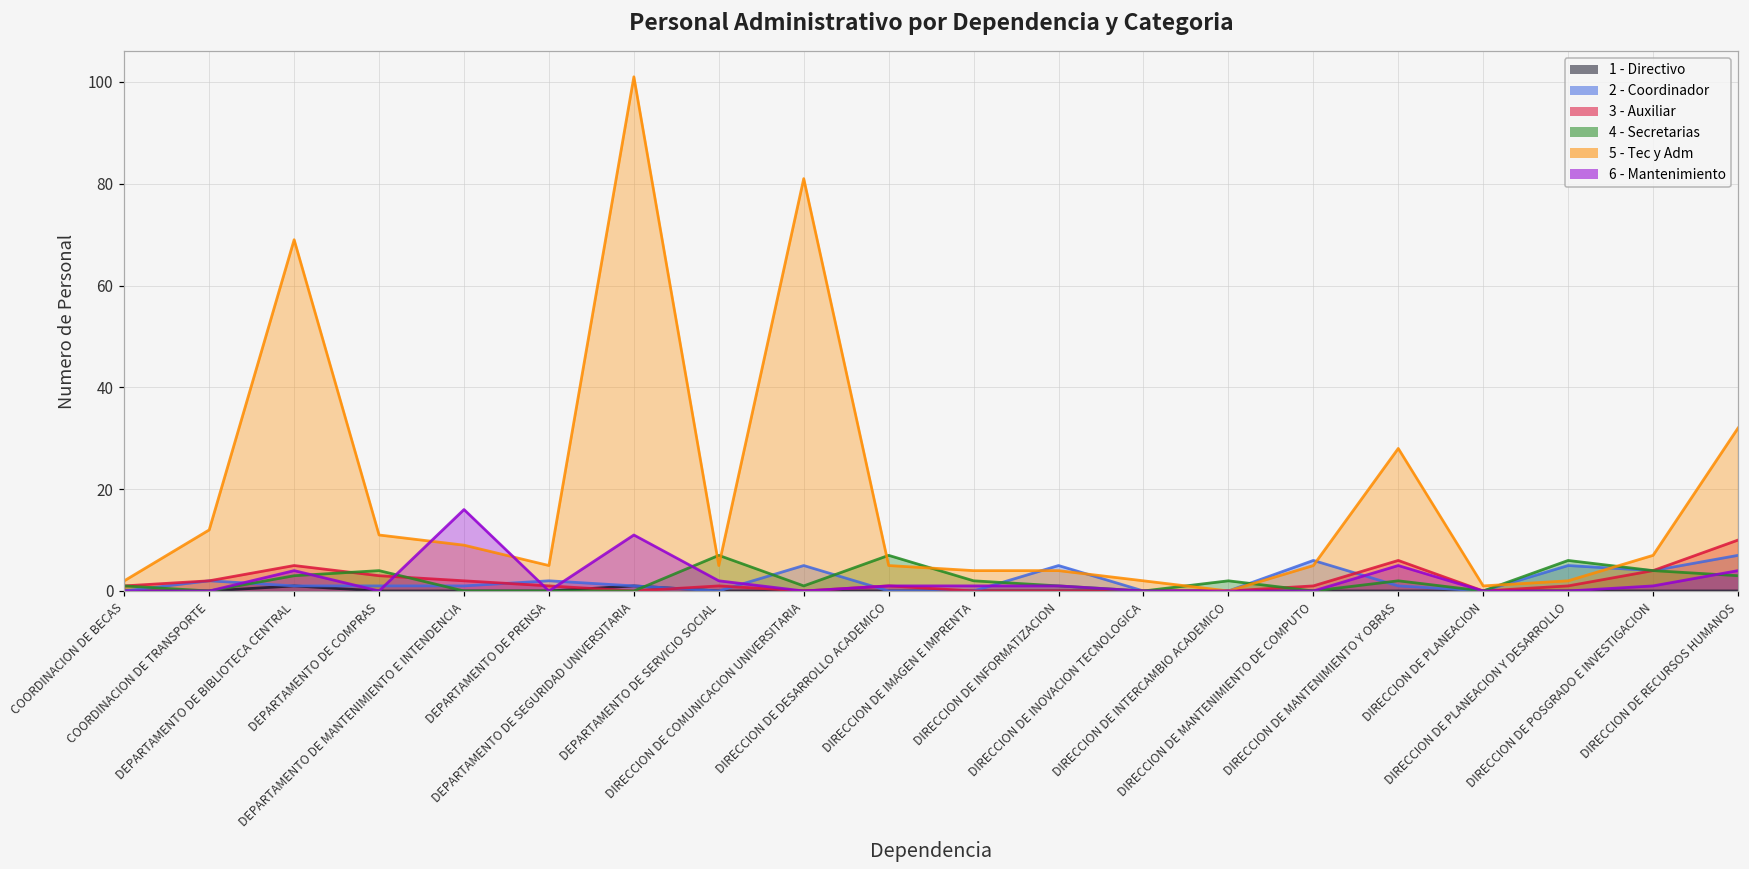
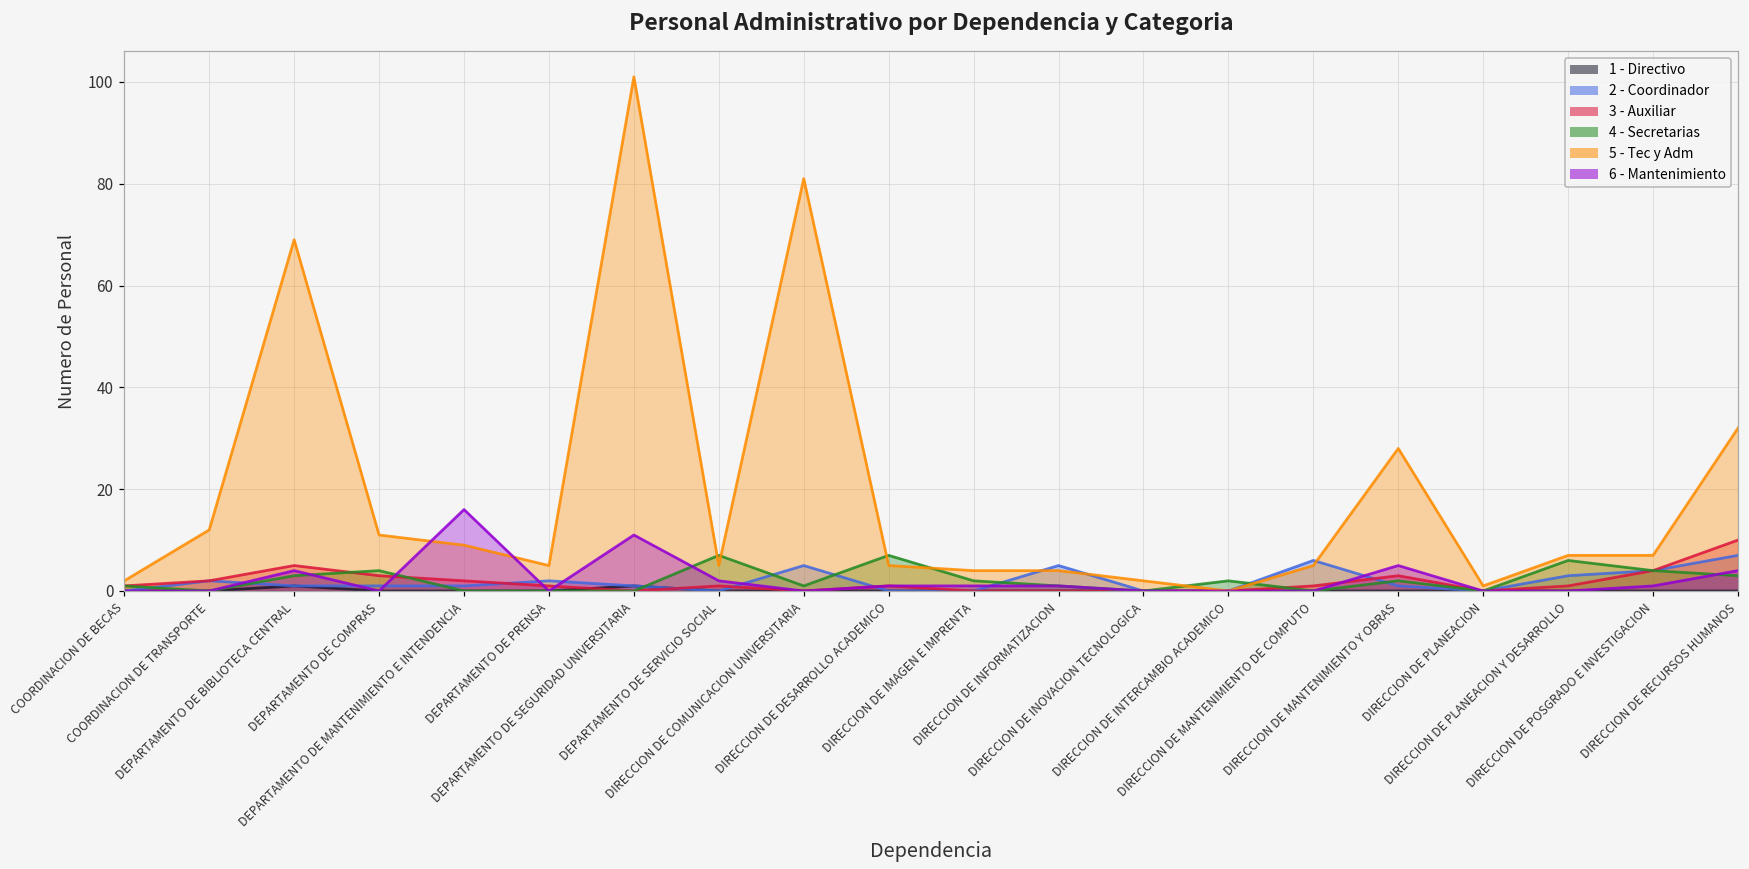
3 - Auxiliar, DIRECCION DE MANTENIMIENTO Y OBRAS: 6 -> 3
2 - Coordinador, DIRECCION DE PLANEACION Y DESARROLLO: 5 -> 3
5 - Tec y Adm, DIRECCION DE PLANEACION Y DESARROLLO: 2 -> 7
